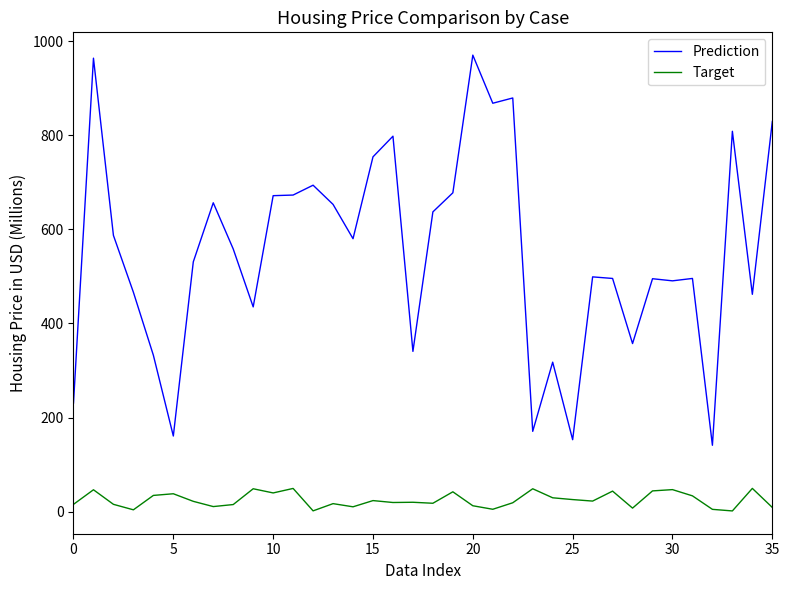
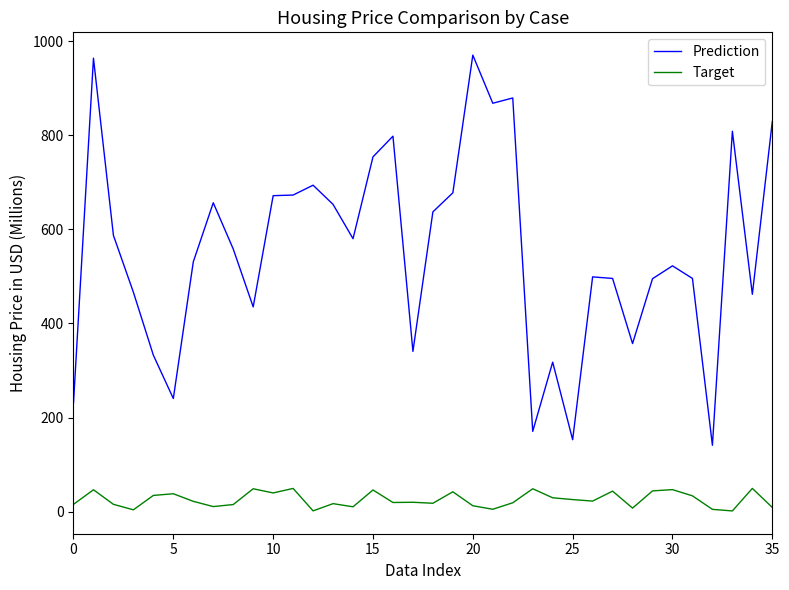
Prediction, 5: 160 -> 240
Target, 15: 20 -> 50
Prediction, 30: 490 -> 520
